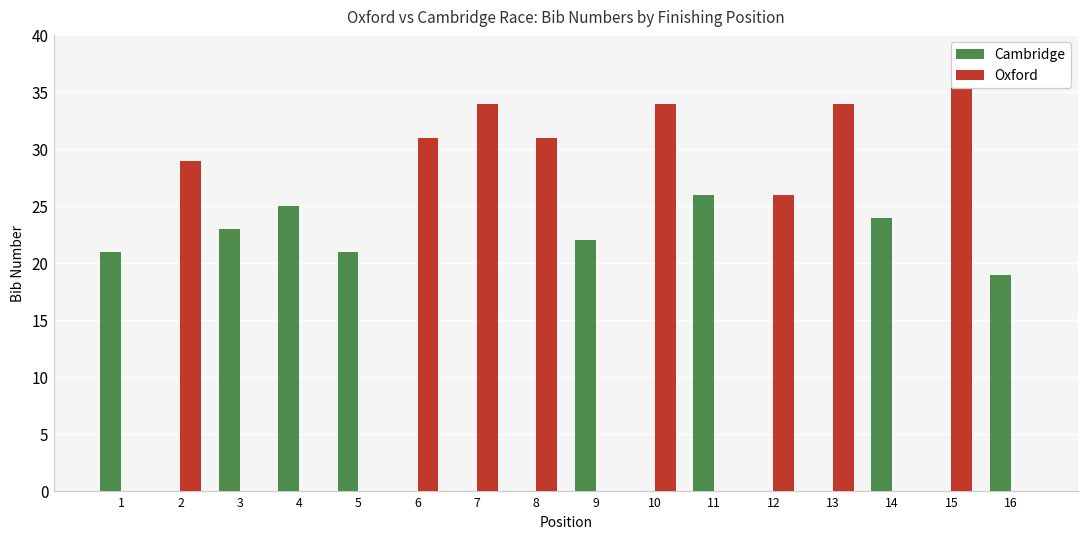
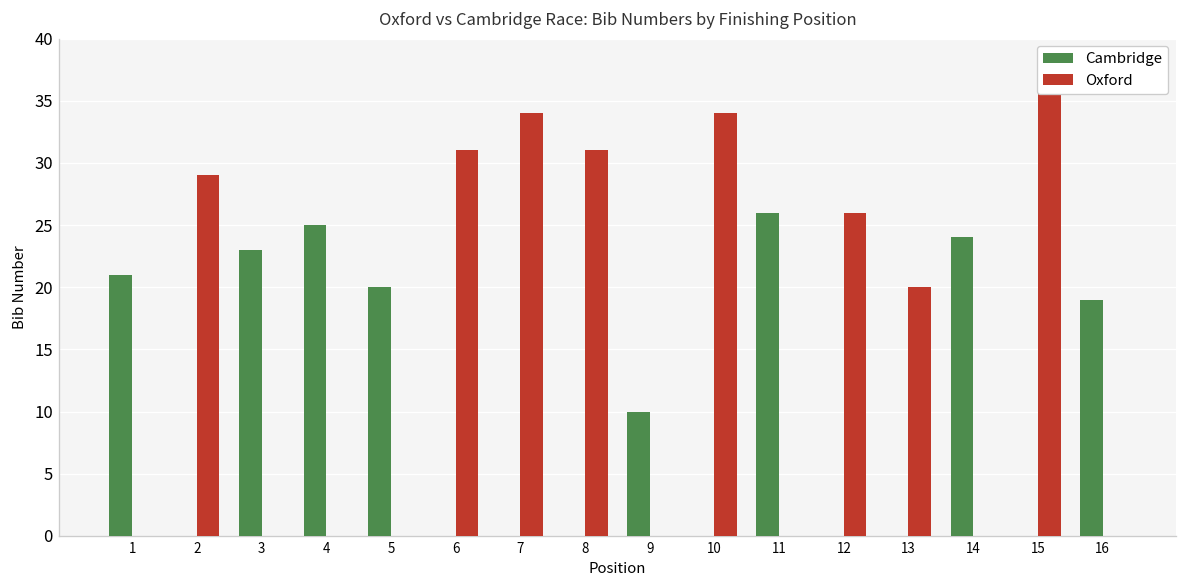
Cambridge, 5: 21 -> 20
Cambridge, 9: 22 -> 10
Oxford, 13: 34 -> 20
